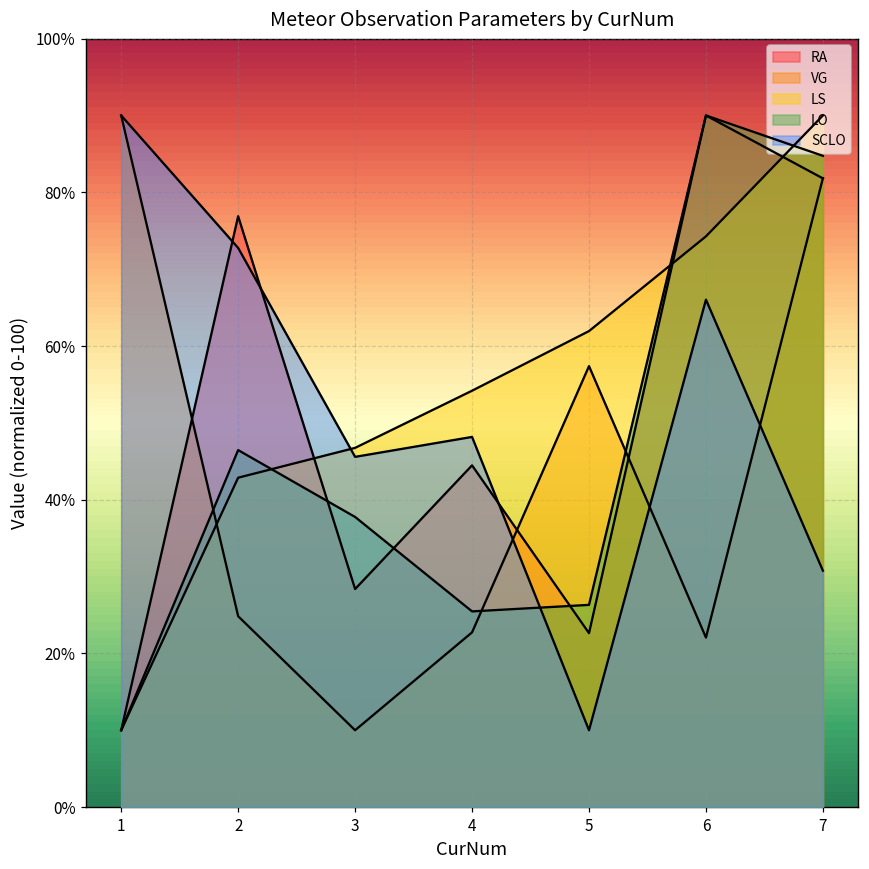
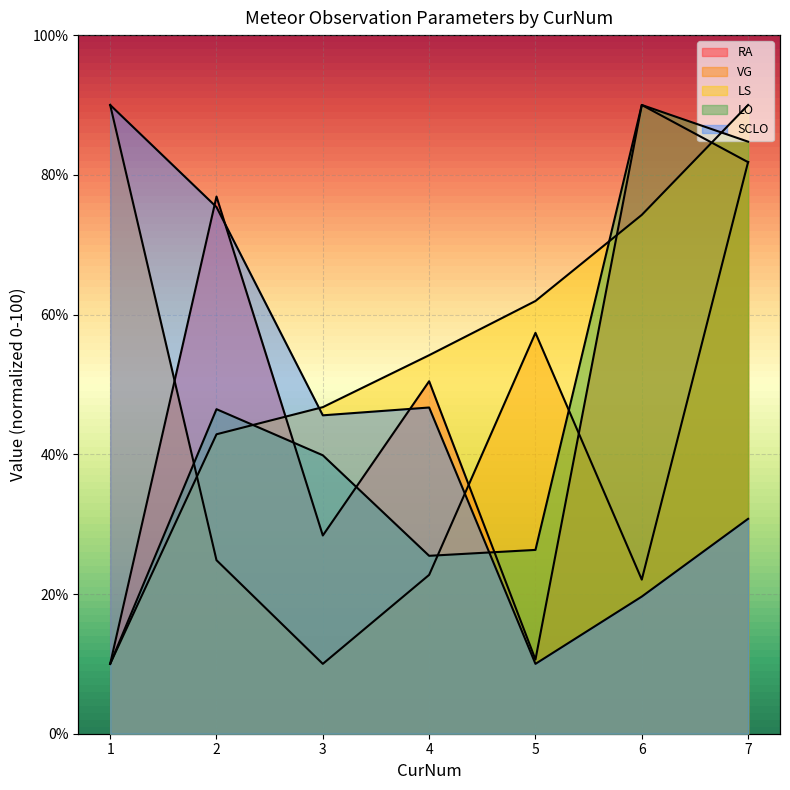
SCLO, 2: 73% -> 75%
LO, 3: 38% -> 40%
RA, 4: 44% -> 50%
SCLO, 4: 48% -> 47%
RA, 5: 23% -> 11%
SCLO, 6: 66% -> 20%
